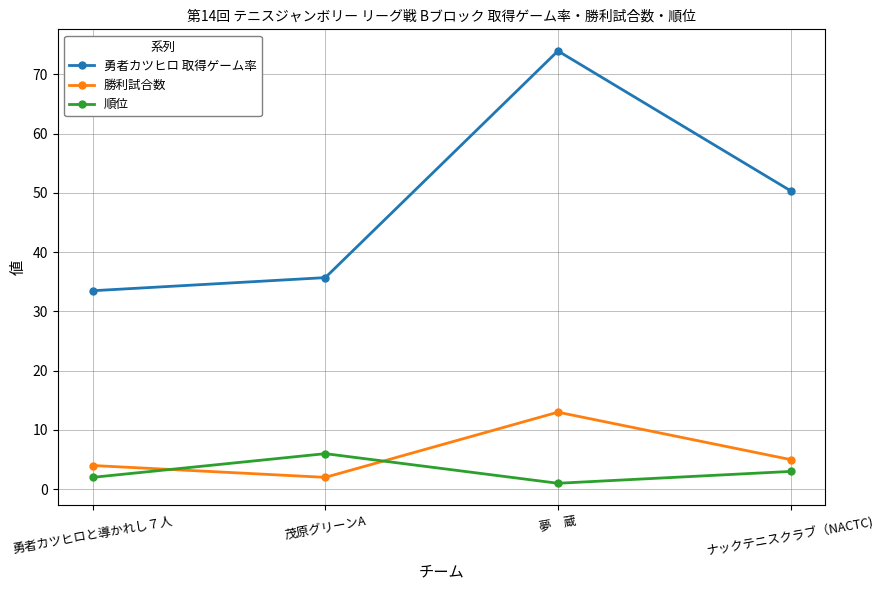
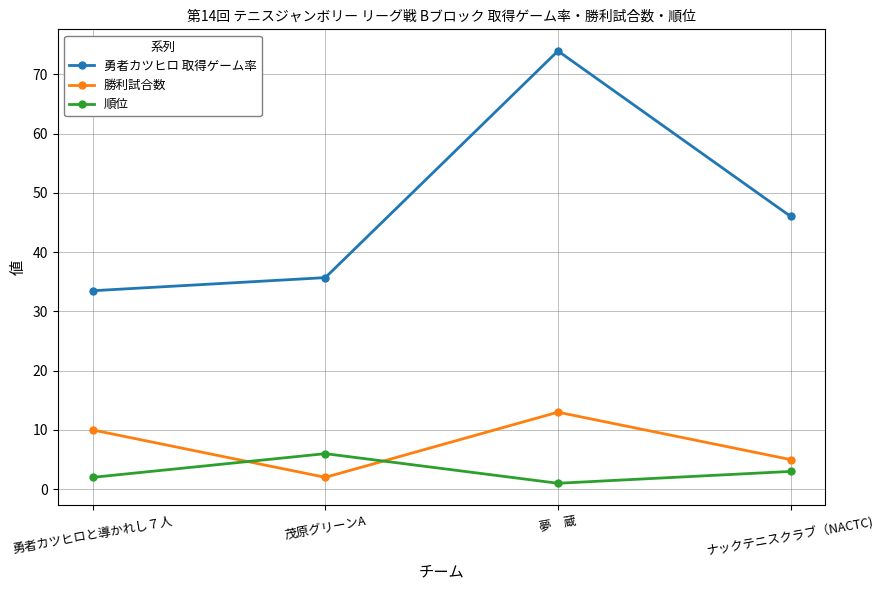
勝利試合数, 勇者カツヒロと導かれし７人: 4 -> 10
勇者カツヒロ 取得ゲーム率, ナックテニスクラブ（NACTC): 50 -> 46
